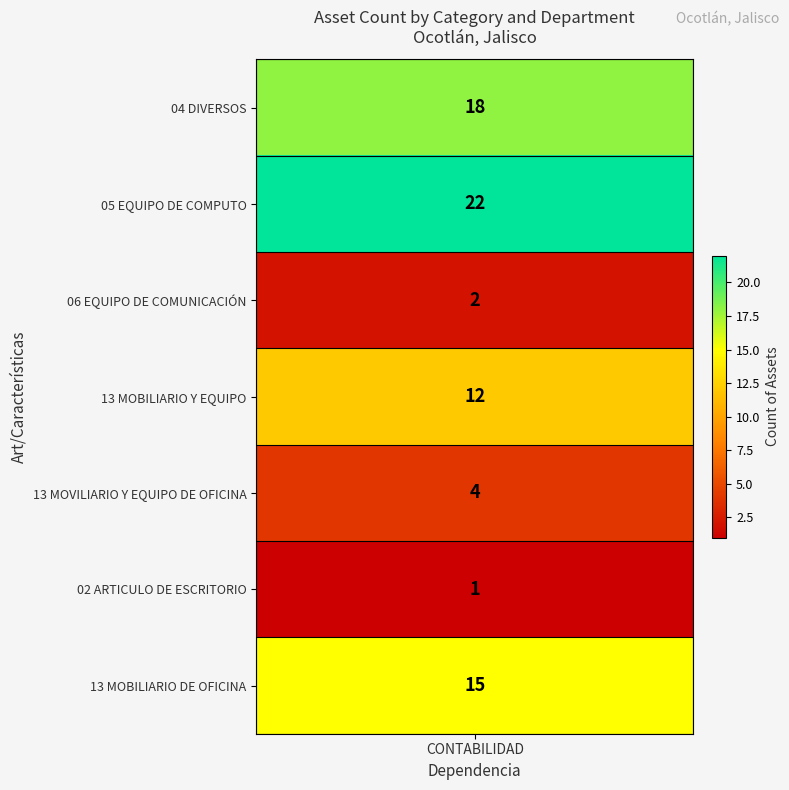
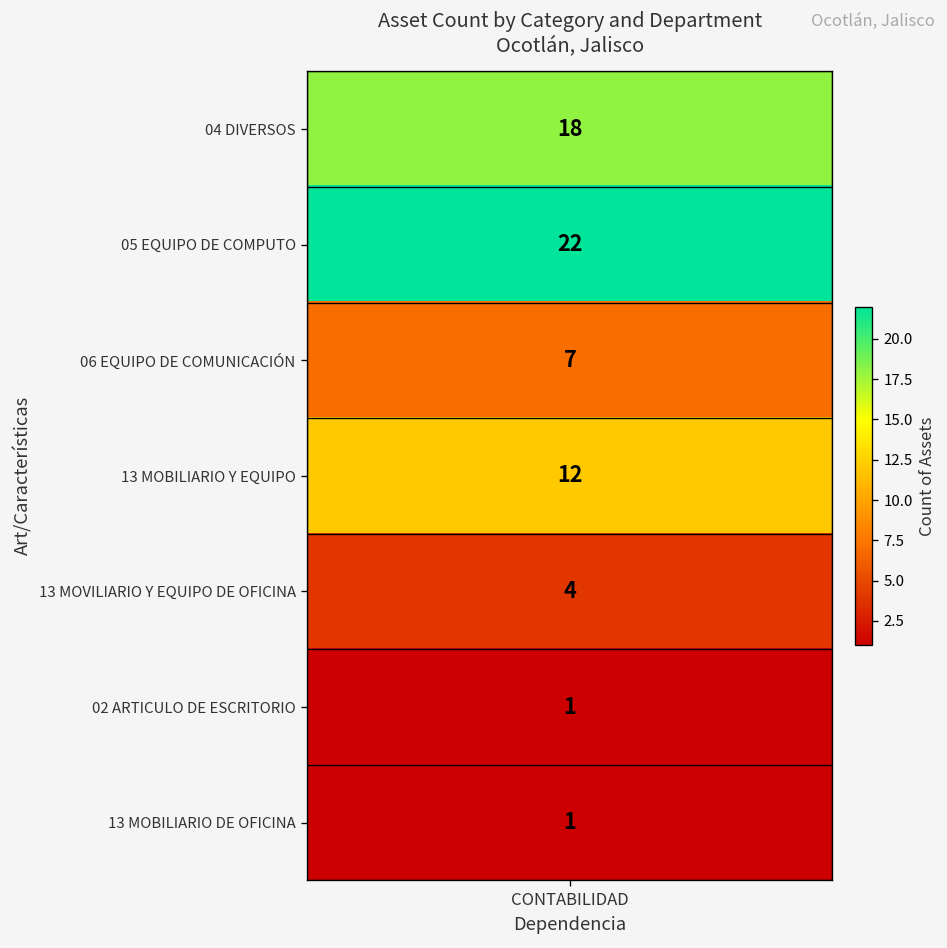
06 EQUIPO DE COMUNICACIÓN, CONTABILIDAD: 2 -> 7
13 MOBILIARIO DE OFICINA, CONTABILIDAD: 15 -> 1
